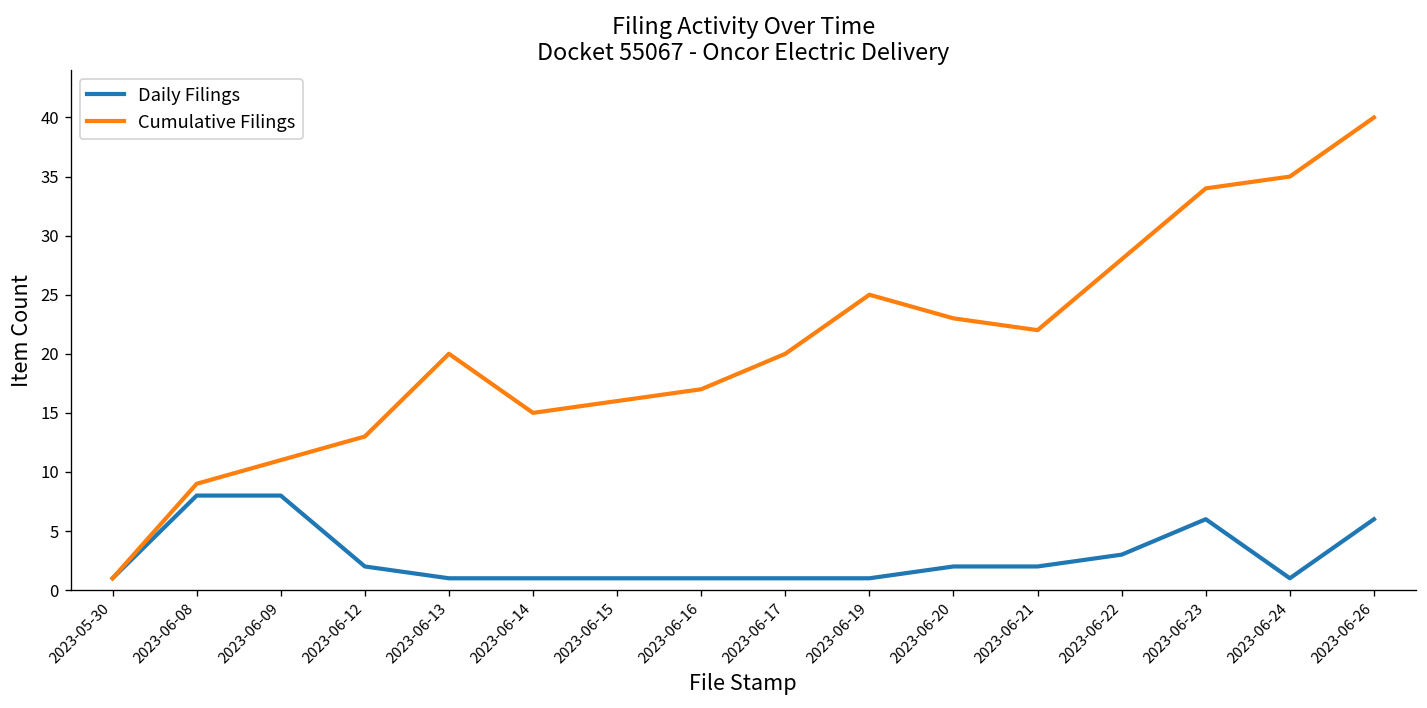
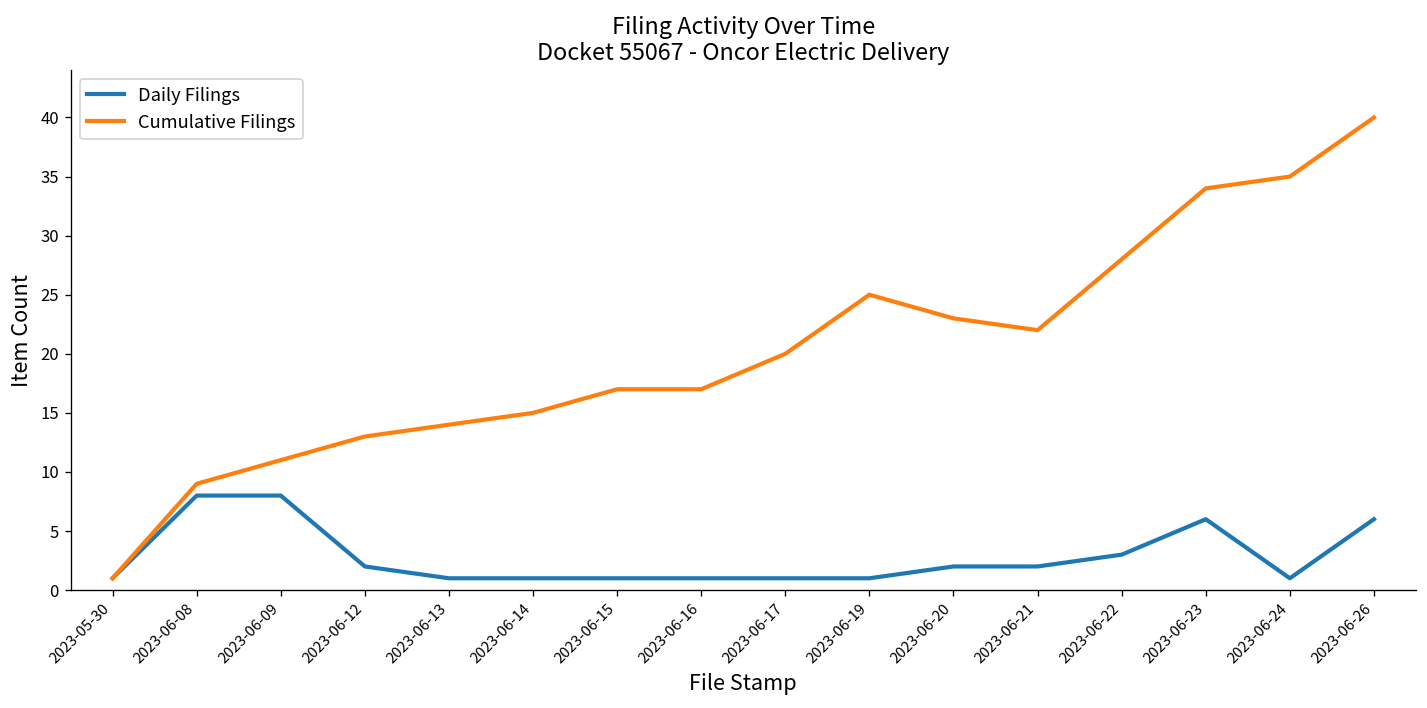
Cumulative Filings, 2023-06-13: 20 -> 14
Cumulative Filings, 2023-06-15: 16 -> 17
